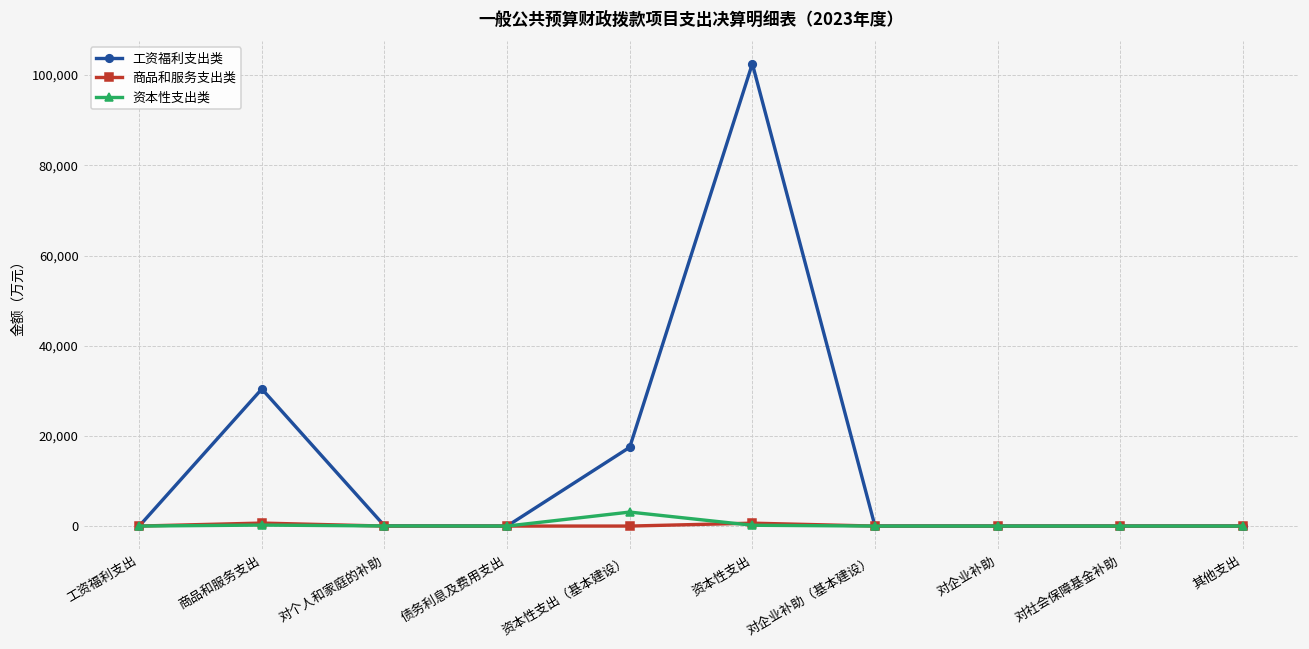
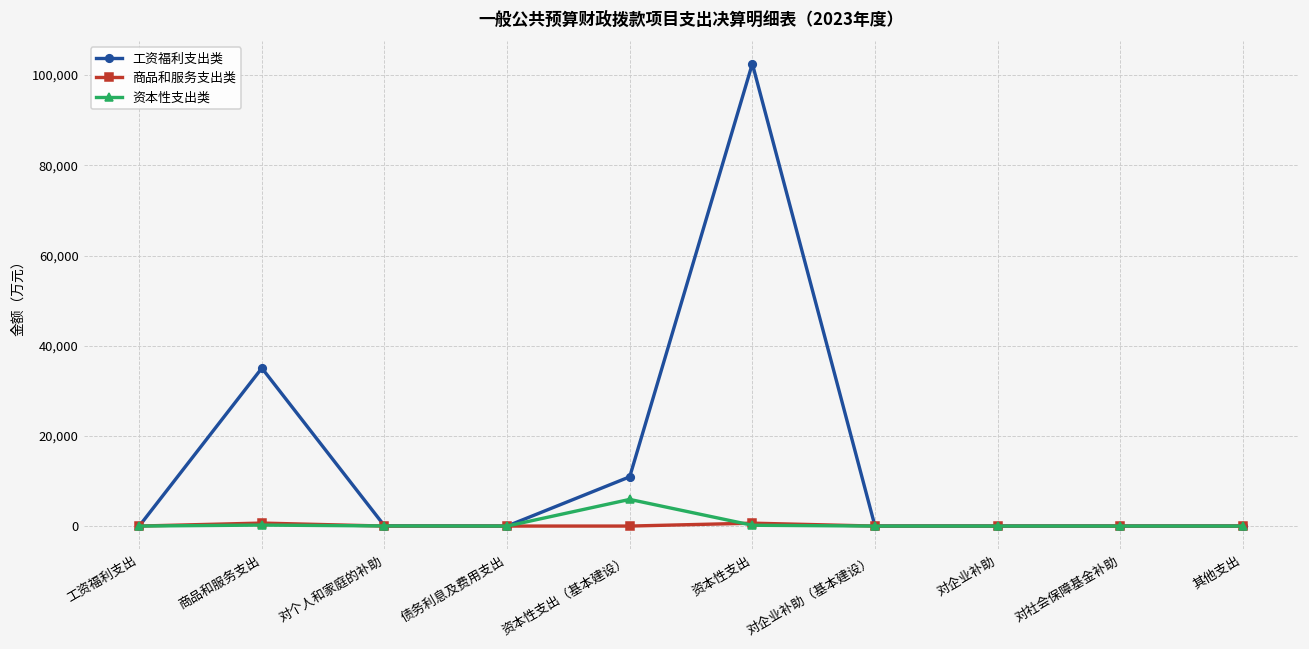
工资福利支出类, 商品和服务支出: 30,000 -> 35,000
工资福利支出类, 资本性支出（基本建设）: 17,000 -> 11,000
资本性支出类, 资本性支出（基本建设）: 3,000 -> 6,000
